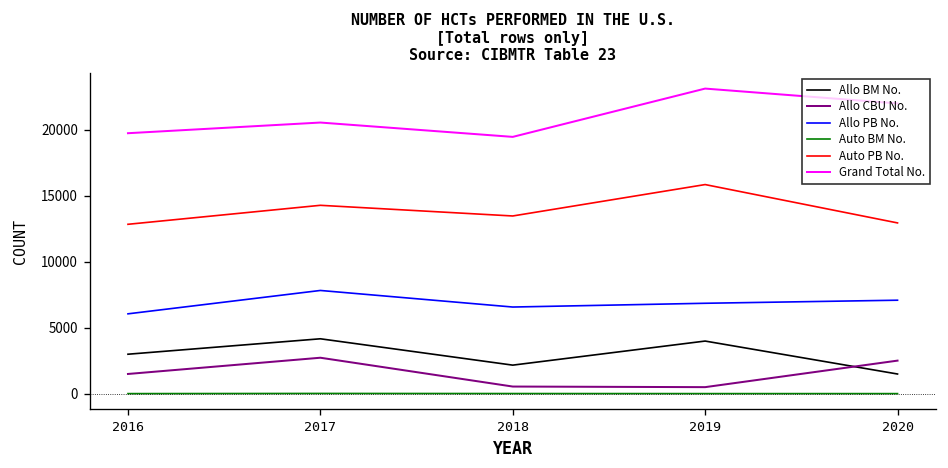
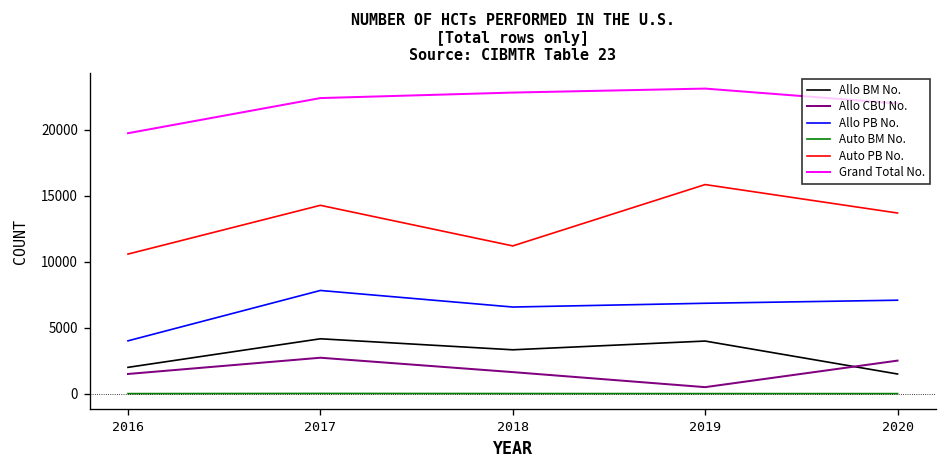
Allo BM No., 2016: 3000 -> 2000
Allo PB No., 2016: 6100 -> 4000
Auto PB No., 2016: 12800 -> 10600
Grand Total No., 2017: 20600 -> 22400
Allo BM No., 2018: 2200 -> 3300
Allo CBU No., 2018: 600 -> 1700
Auto PB No., 2018: 13500 -> 11200
Grand Total No., 2018: 19500 -> 22800
Auto PB No., 2020: 13000 -> 13700
